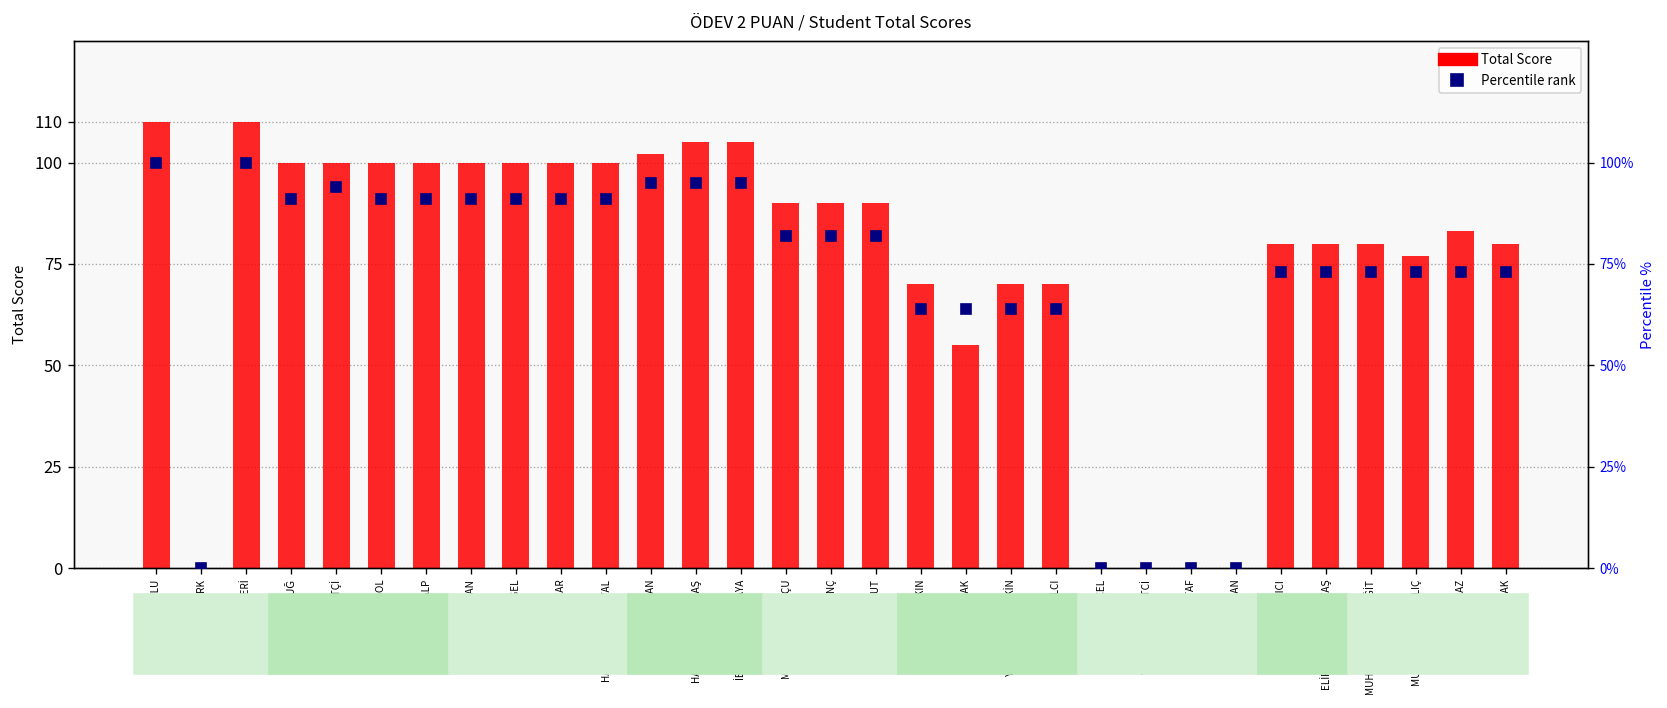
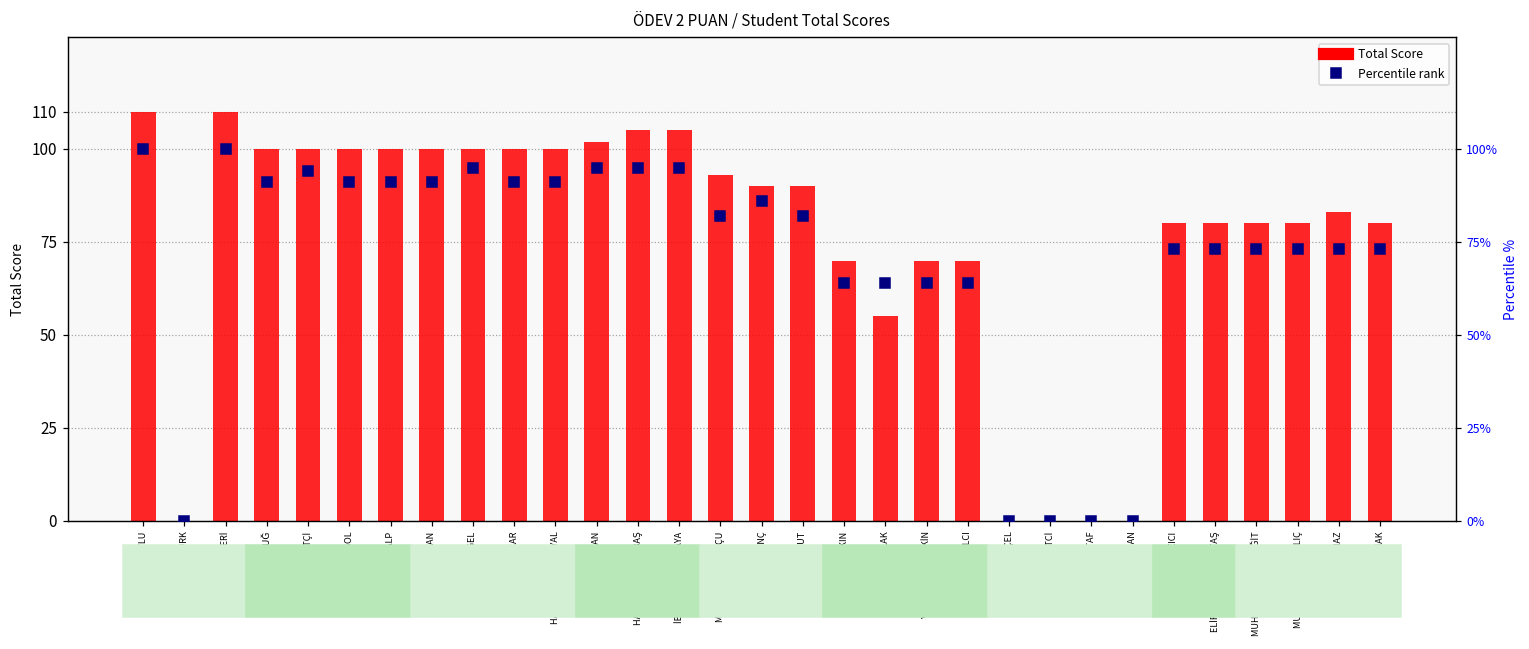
Total Score, METİN OKTAY TOPÇU: 90 -> 93
Total Score, MUHAMMET AZİZ KILIÇ: 77 -> 80
Percentile rank, ÖZGÜL GÖRGEL: 91% -> 95%
Percentile rank, OĞUZHAN SEVİNÇ: 82% -> 86%
